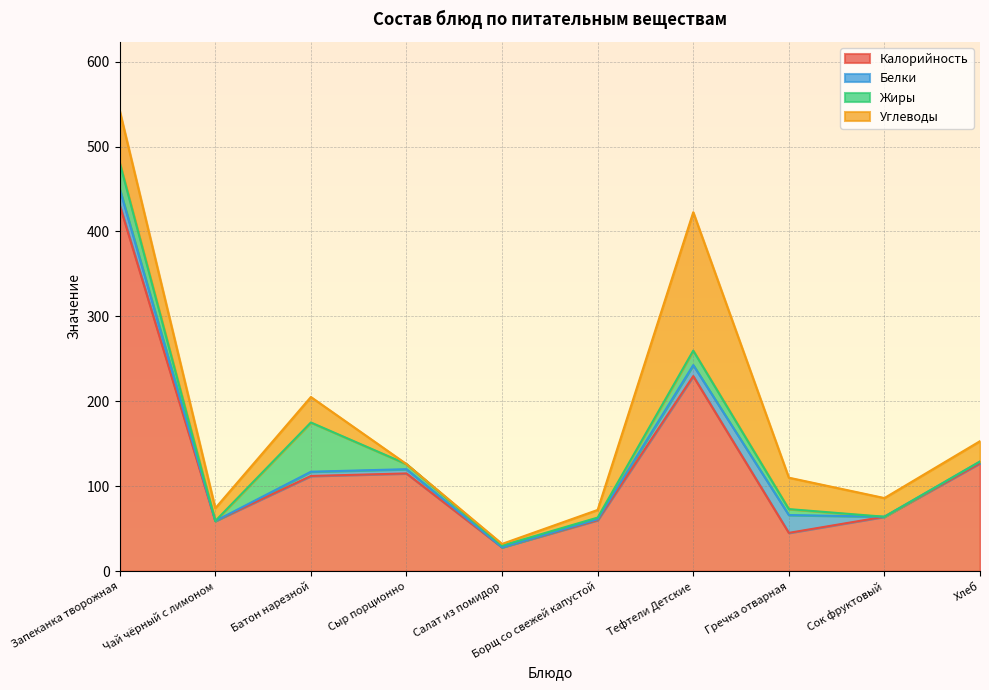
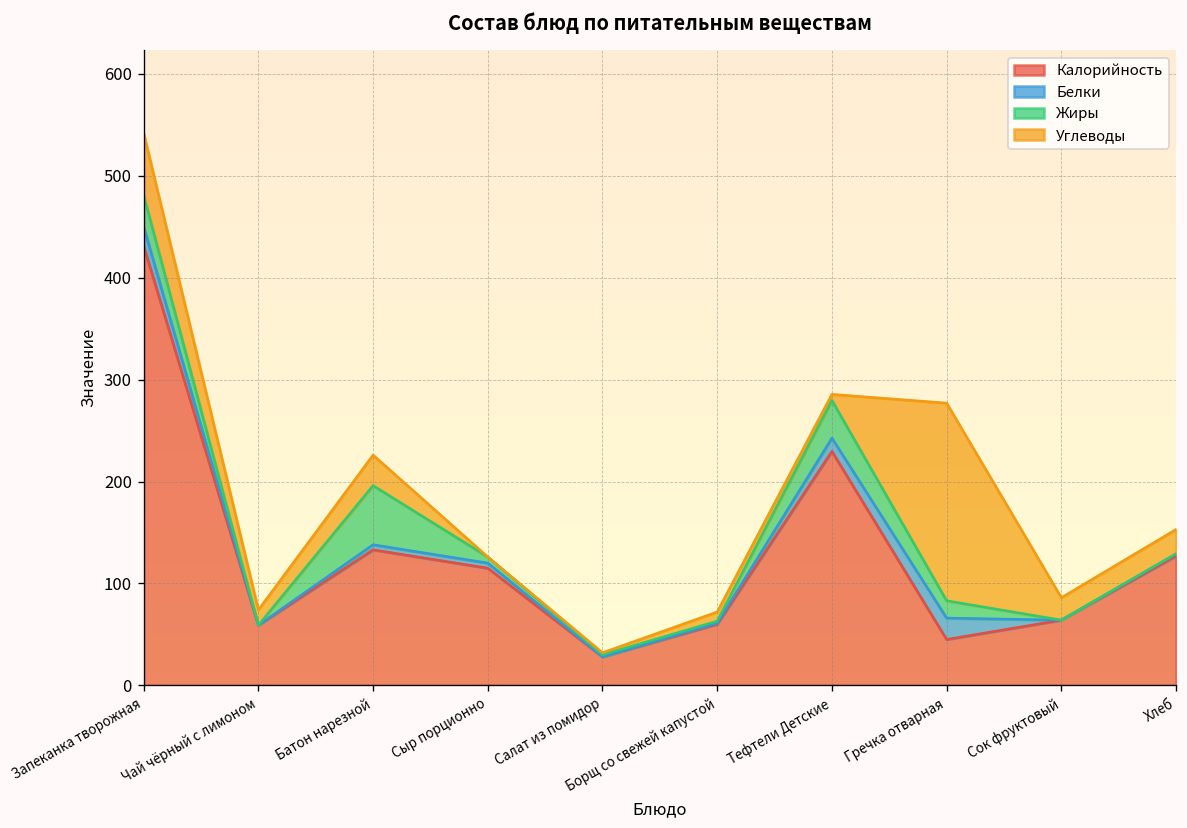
Калорийность, Батон нарезной: 110 -> 130
Жиры, Тефтели Детские: 20 -> 40
Углеводы, Тефтели Детские: 160 -> 10
Жиры, Гречка отварная: 10 -> 20
Углеводы, Гречка отварная: 40 -> 190
